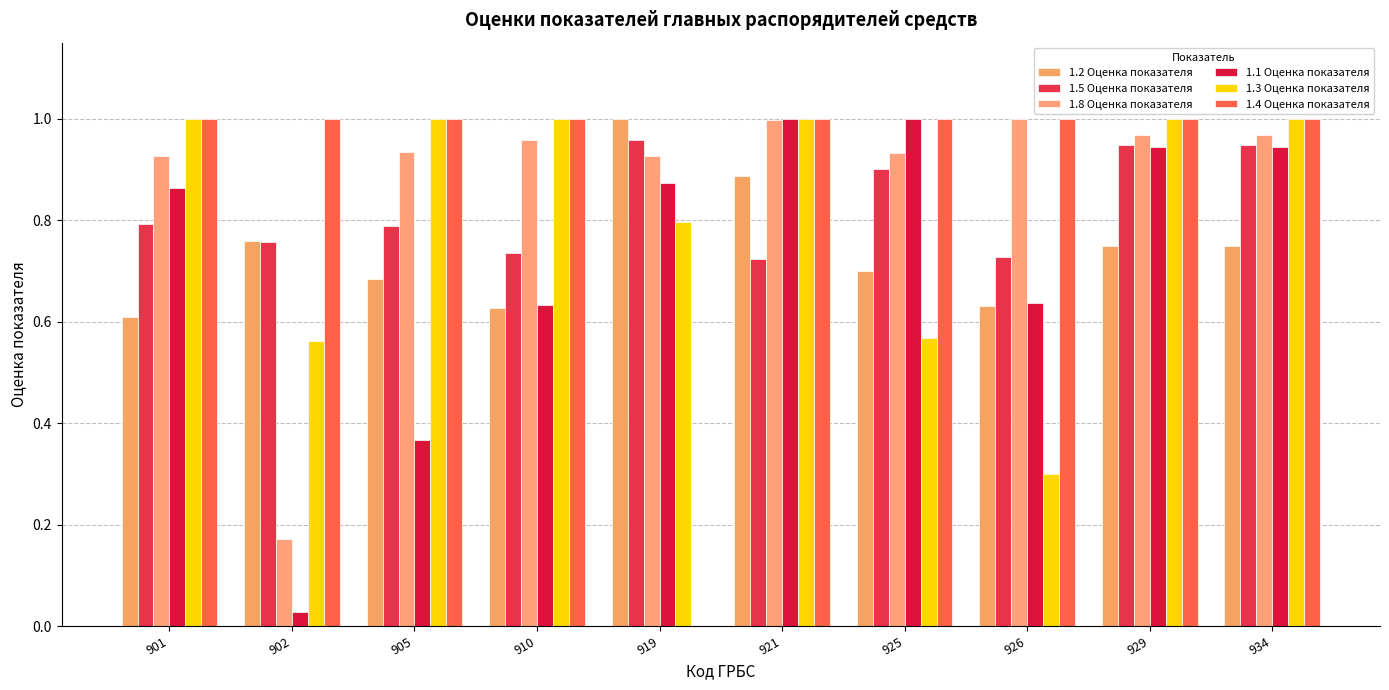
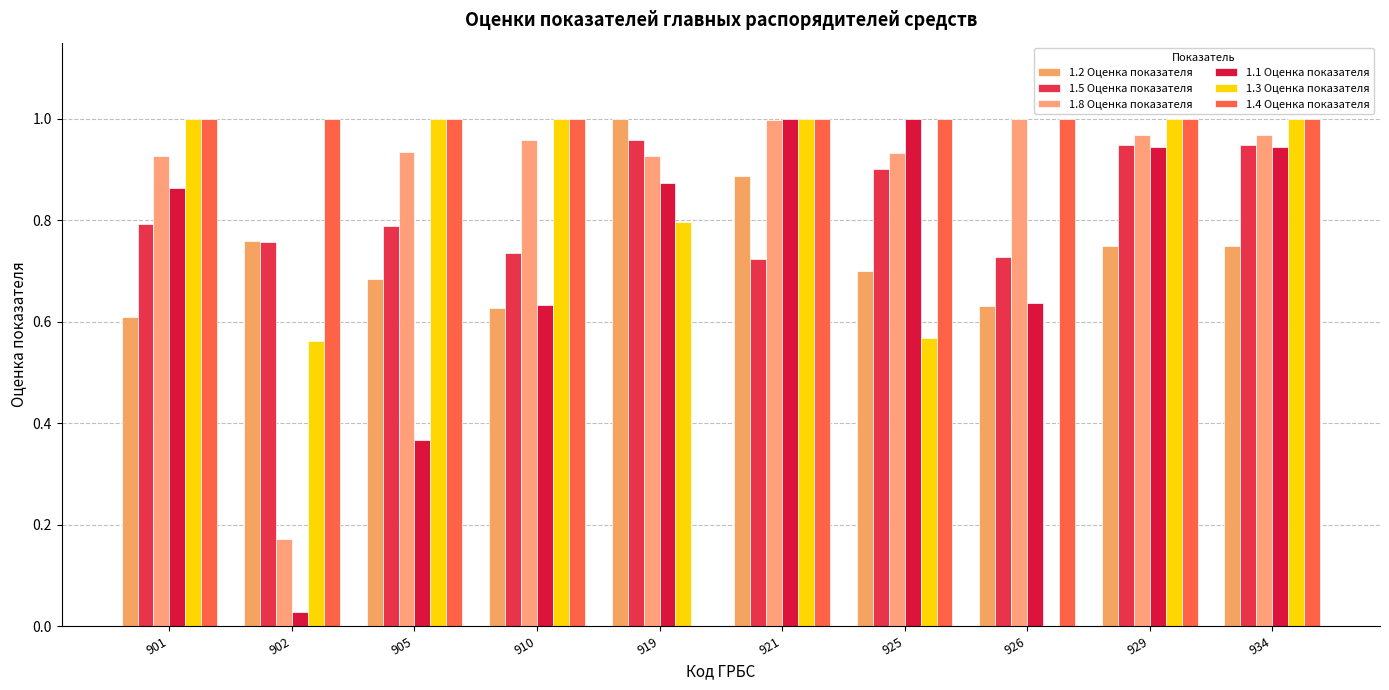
1.3 Оценка показателя, 926: 0.3 -> 0.0
